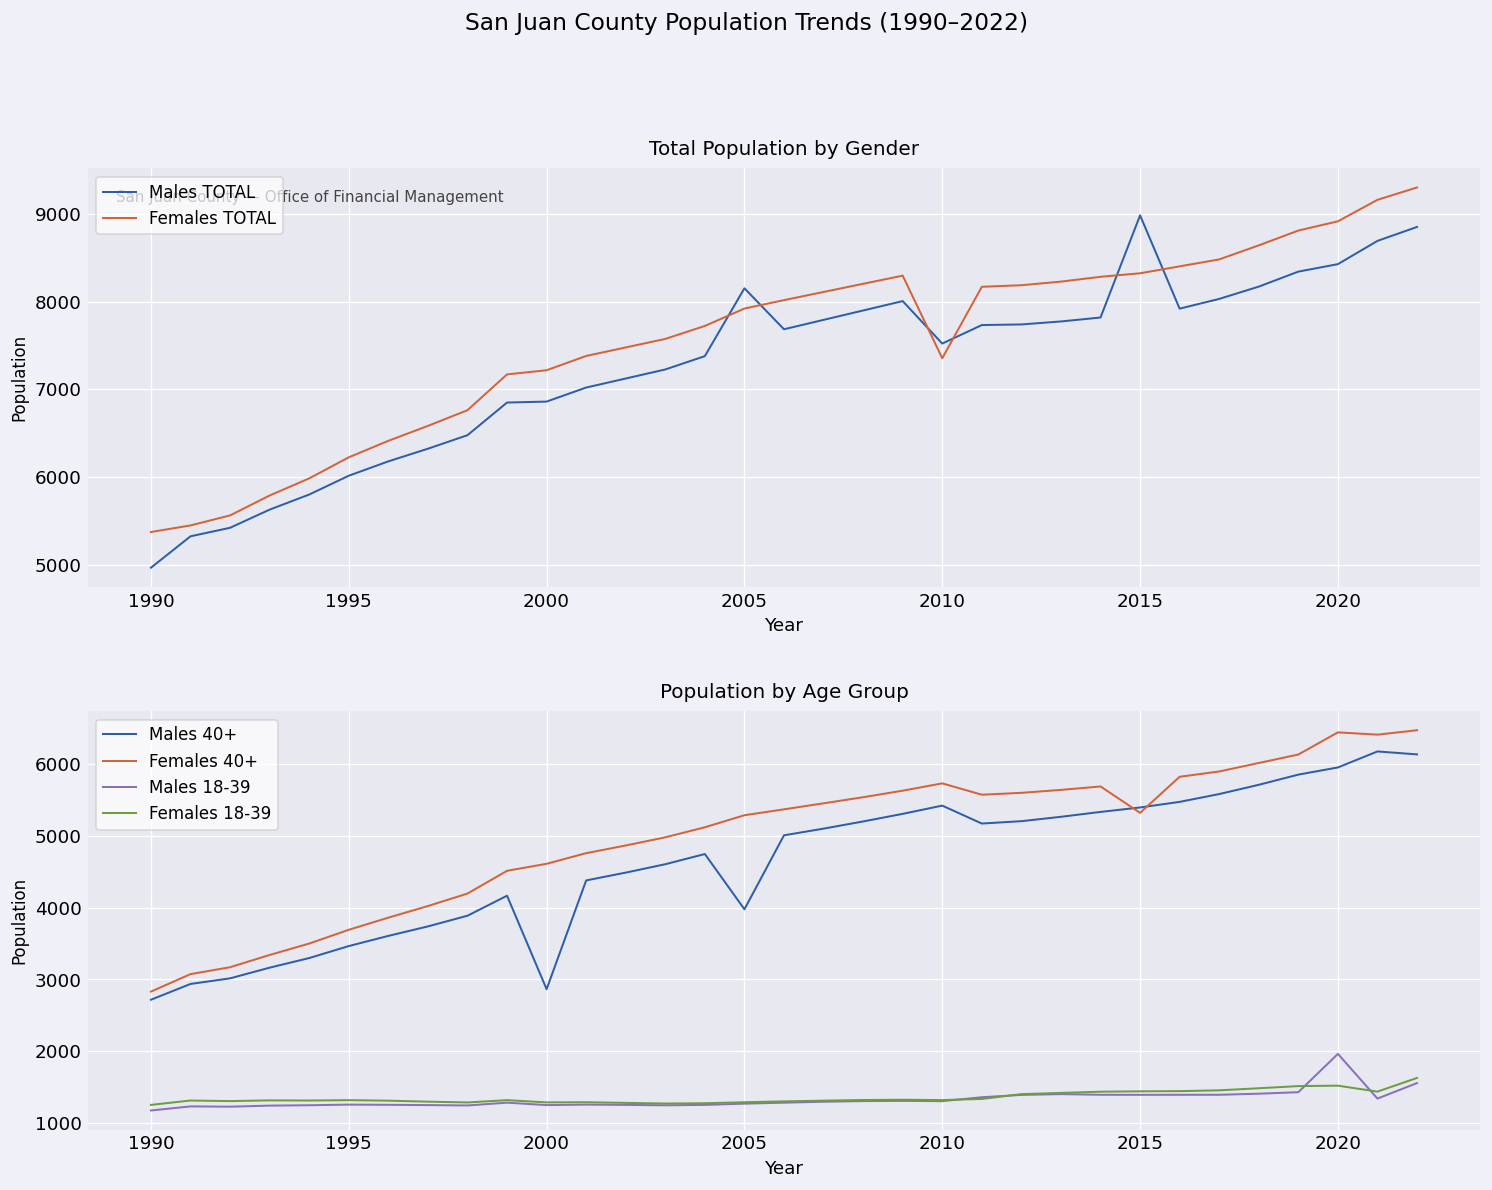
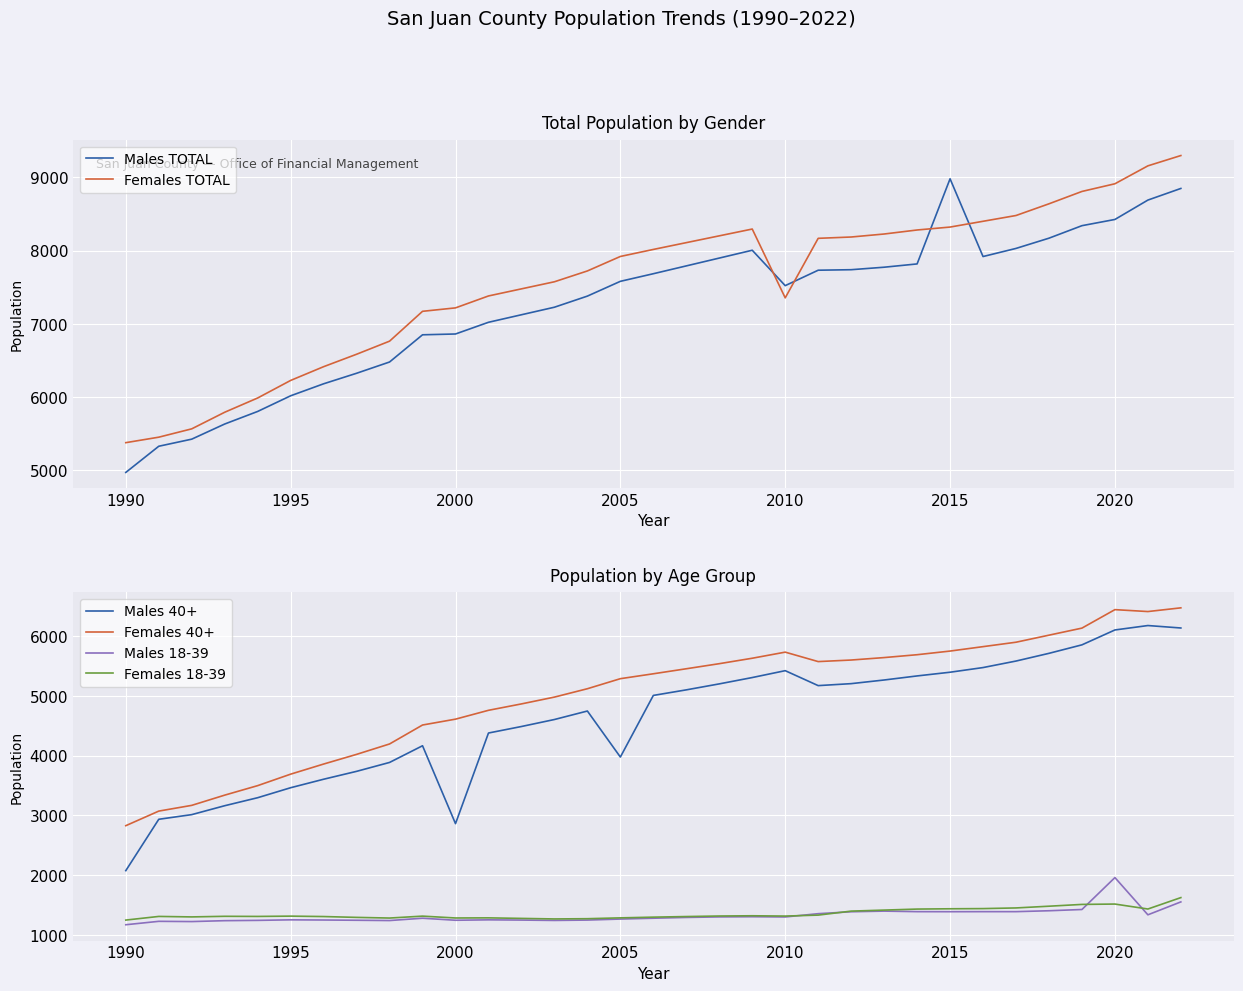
Total Population by Gender, Males TOTAL, 2005: 8200 -> 7600
Population by Age Group, Males 40+, 1990: 2700 -> 2100
Population by Age Group, Females 40+, 2015: 5300 -> 5800
Population by Age Group, Males 40+, 2020: 6000 -> 6100
